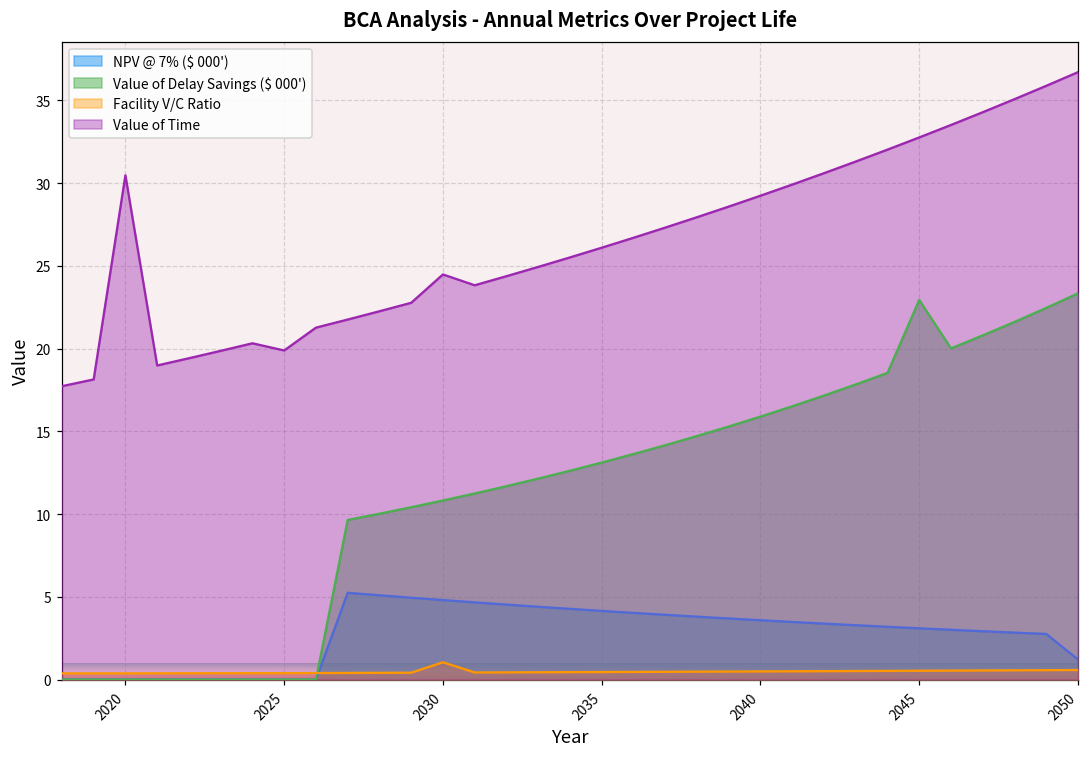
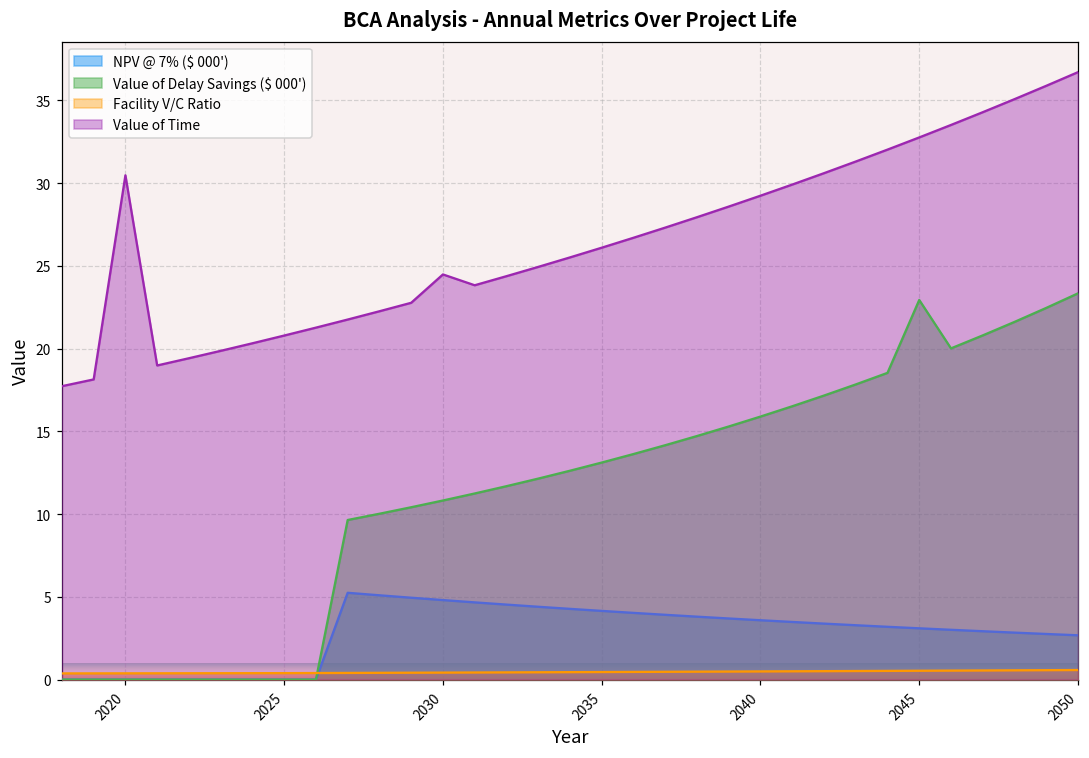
Value of Time, 2025: 19.9 -> 20.8
Facility V/C Ratio, 2030: 1.0 -> 0.4
NPV @ 7% ($ 000'), 2050: 1.2 -> 2.7
